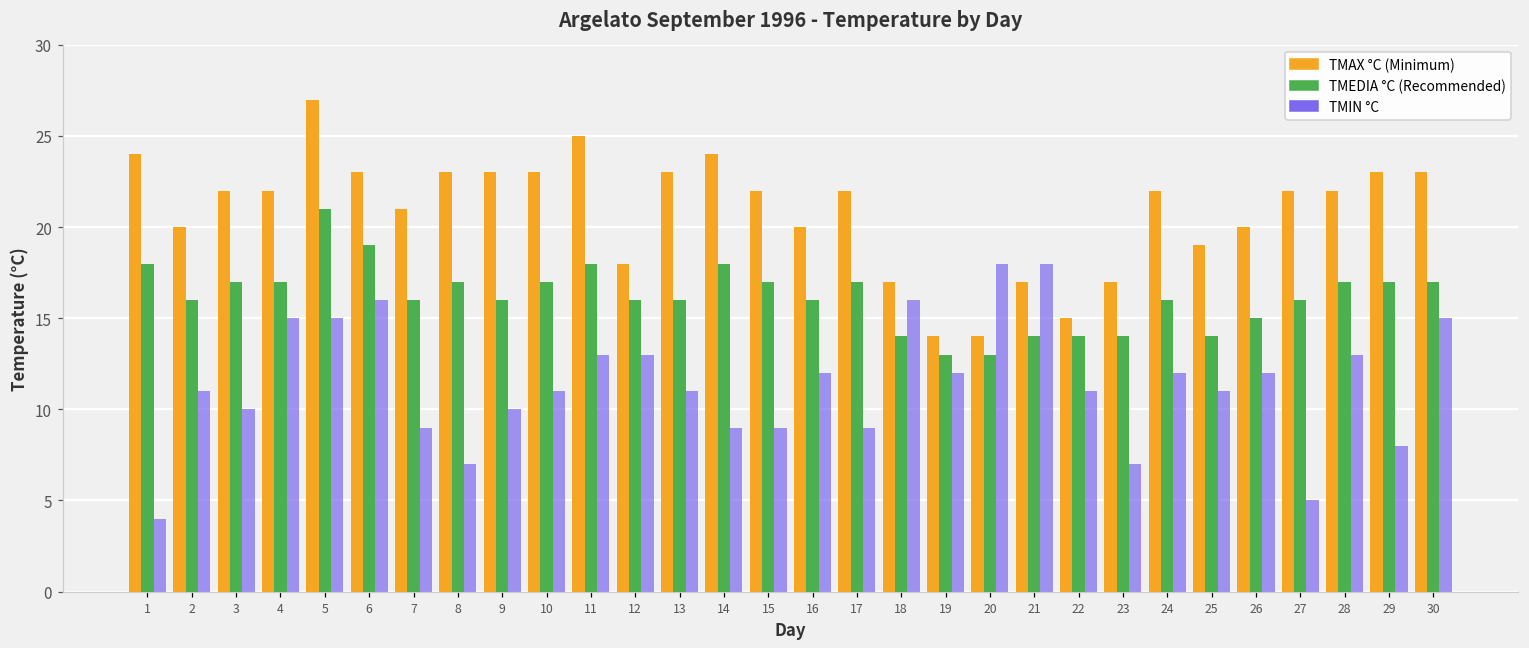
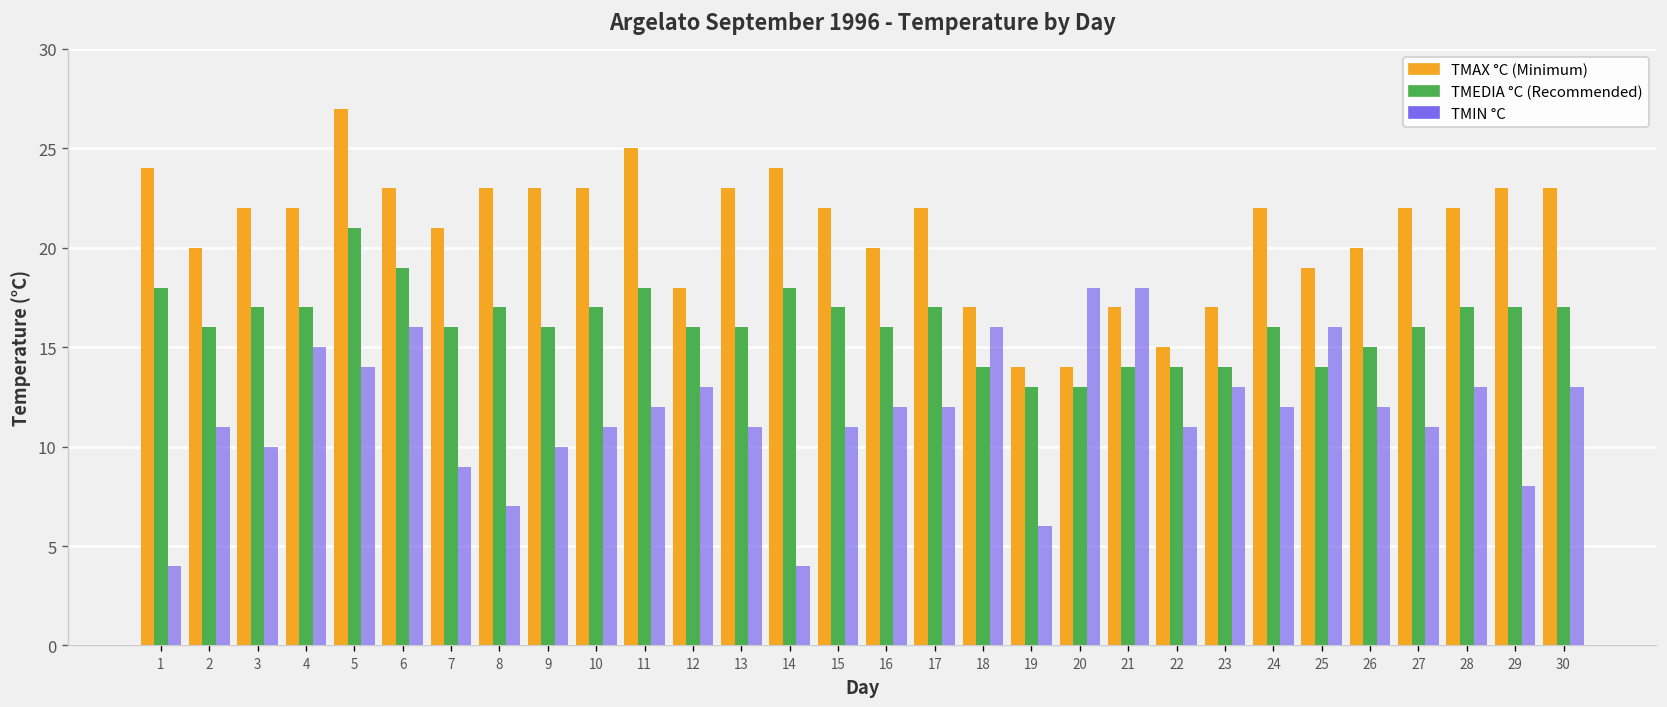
TMIN °C, 5: 15 -> 14
TMIN °C, 11: 13 -> 12
TMIN °C, 14: 9 -> 4
TMIN °C, 15: 9 -> 11
TMIN °C, 17: 9 -> 12
TMIN °C, 19: 12 -> 6
TMIN °C, 23: 7 -> 13
TMIN °C, 25: 11 -> 16
TMIN °C, 27: 5 -> 11
TMIN °C, 30: 15 -> 13
